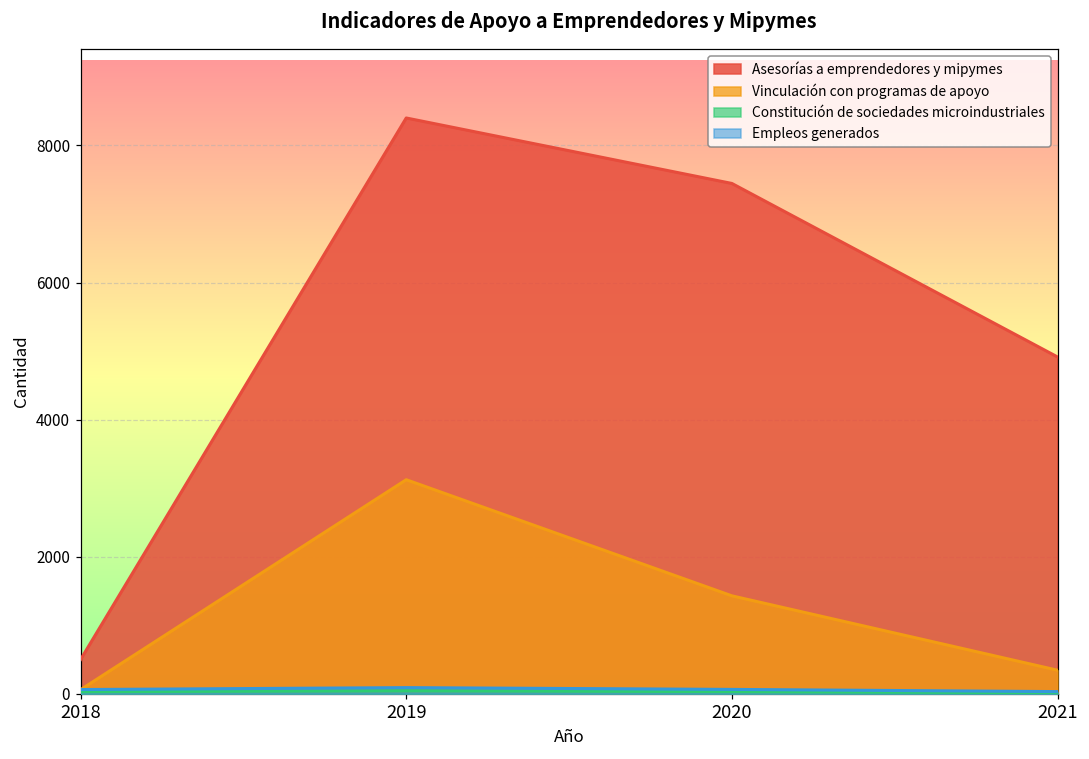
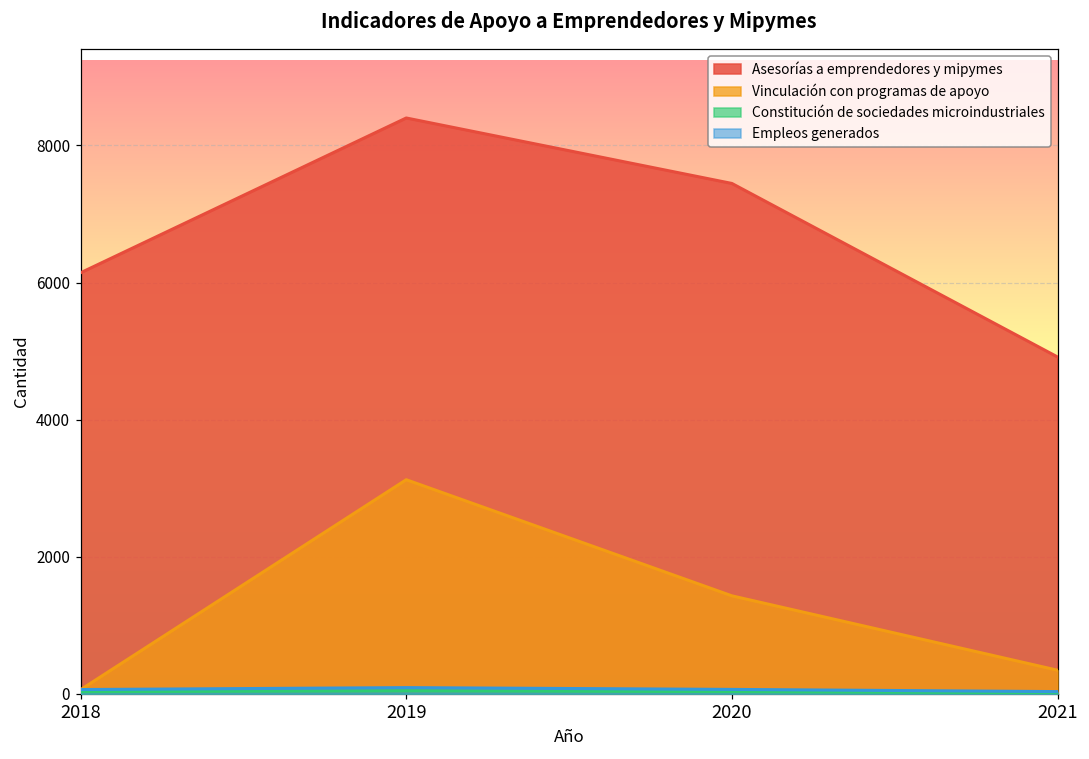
Asesorías a emprendedores y mipymes, 2018: 500 -> 6100
